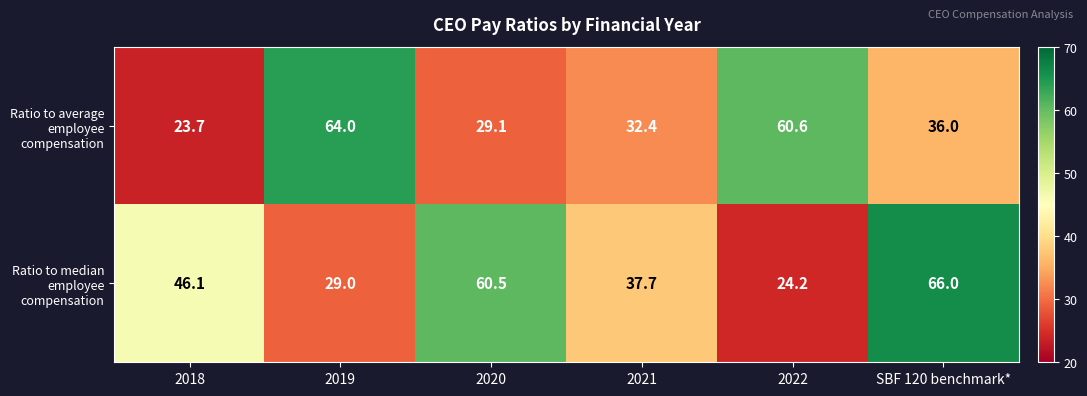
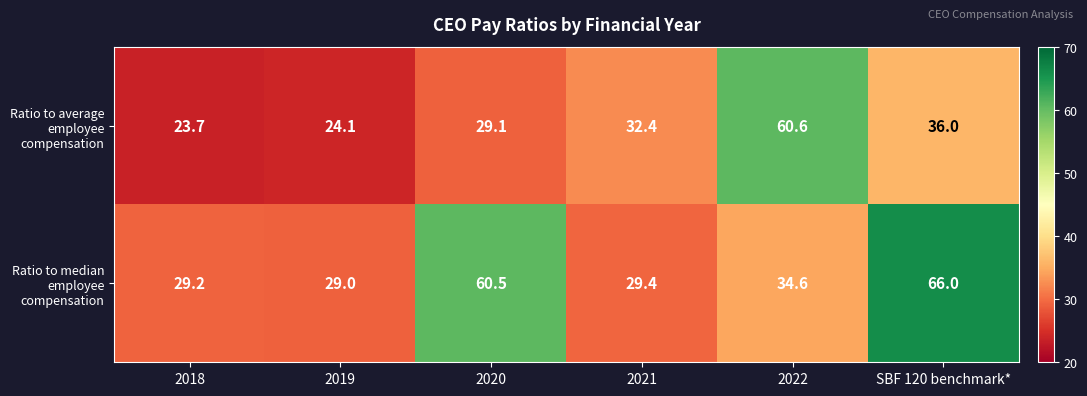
Ratio to average employee compensation, 2019: 64.0 -> 24.1
Ratio to median employee compensation, 2018: 46.1 -> 29.2
Ratio to median employee compensation, 2021: 37.7 -> 29.4
Ratio to median employee compensation, 2022: 24.2 -> 34.6
